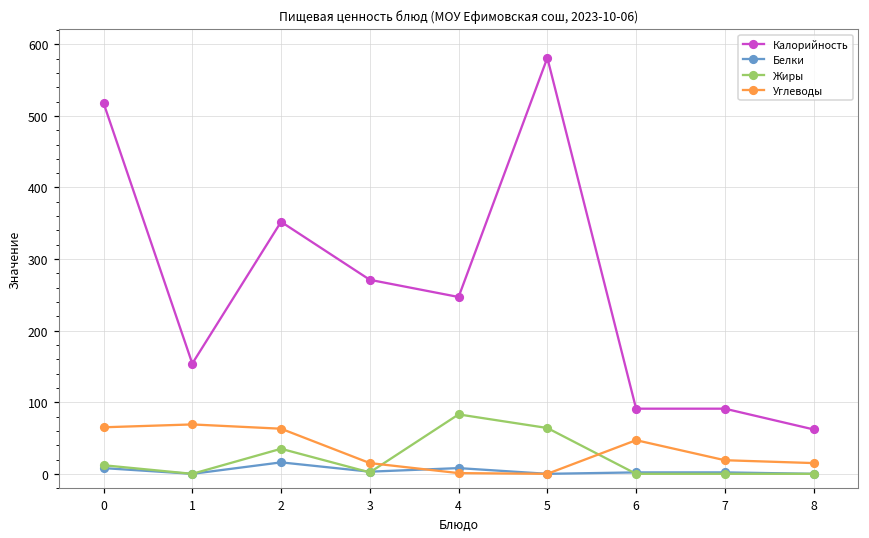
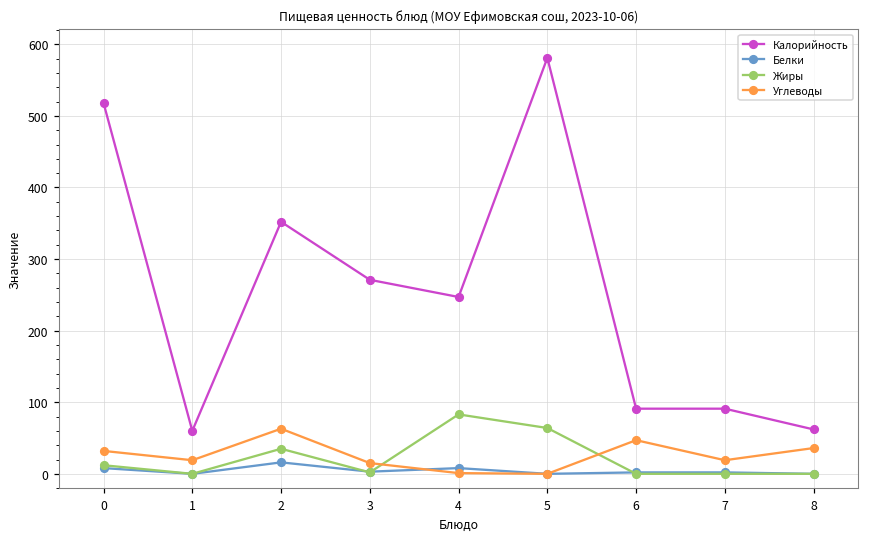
Углеводы, 0: 70 -> 30
Калорийность, 1: 150 -> 60
Углеводы, 1: 70 -> 20
Углеводы, 8: 20 -> 40
